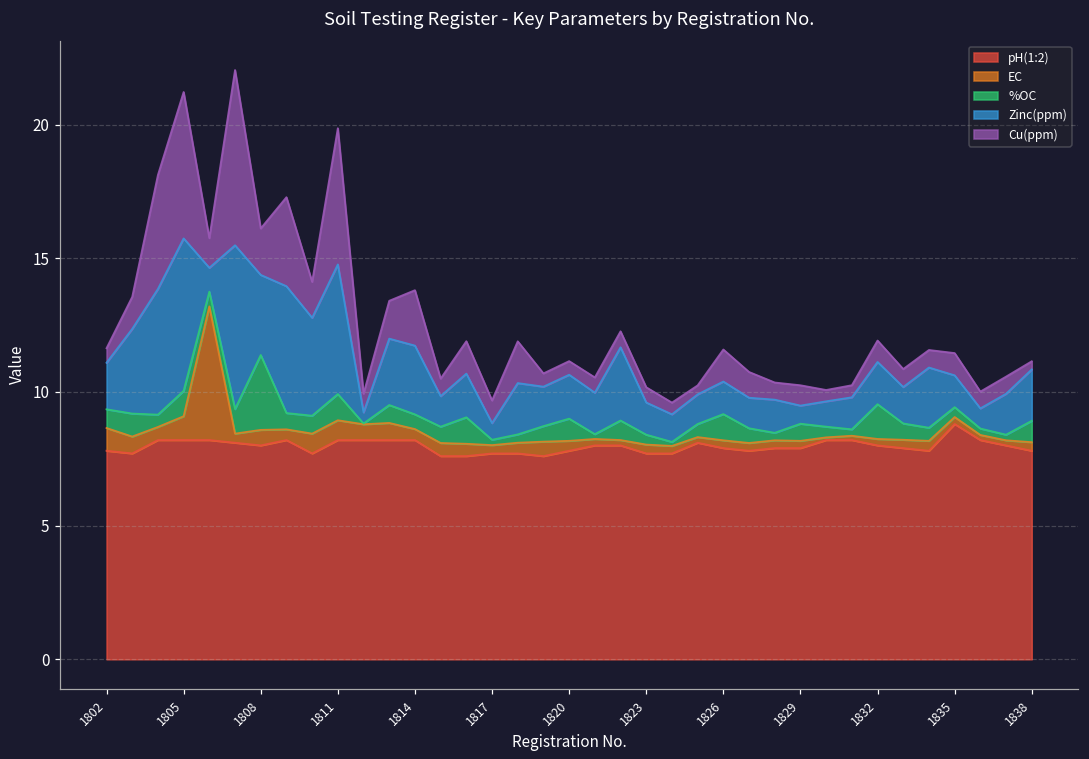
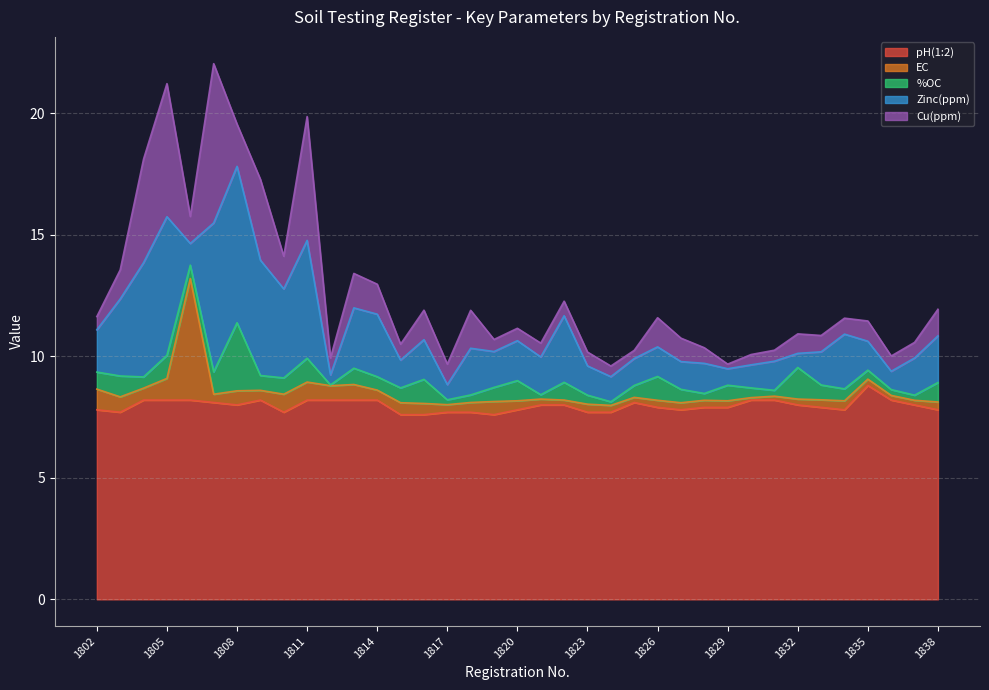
Zinc(ppm), 1808: 3.0 -> 6.4
Cu(ppm), 1814: 2.1 -> 1.2
Cu(ppm), 1829: 0.8 -> 0.2
Zinc(ppm), 1832: 1.6 -> 0.6
Cu(ppm), 1838: 0.3 -> 1.1
